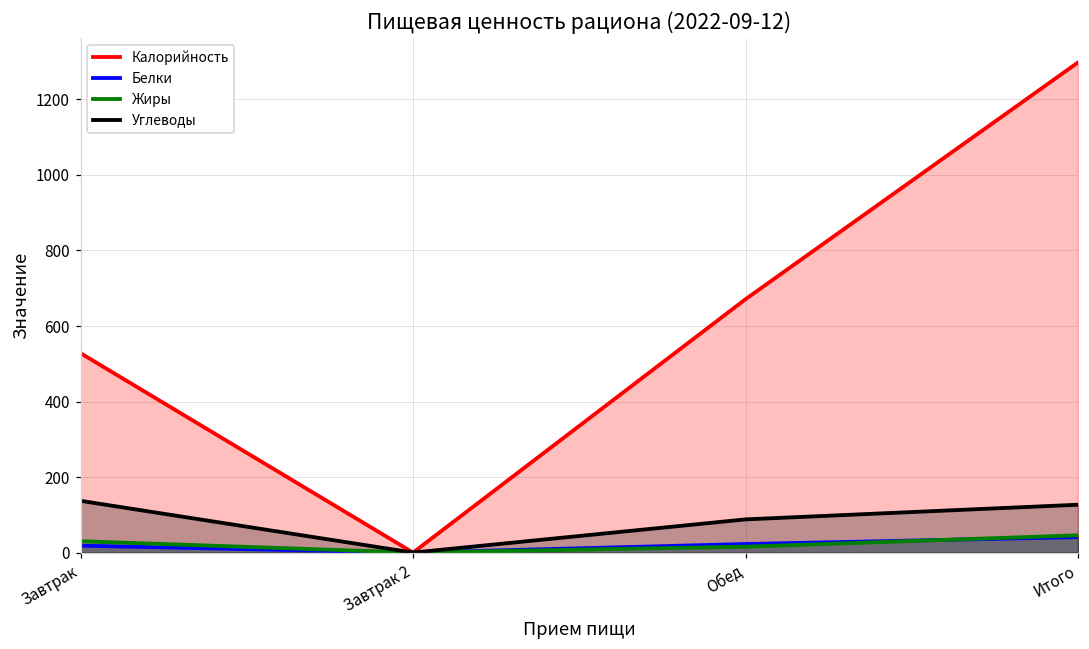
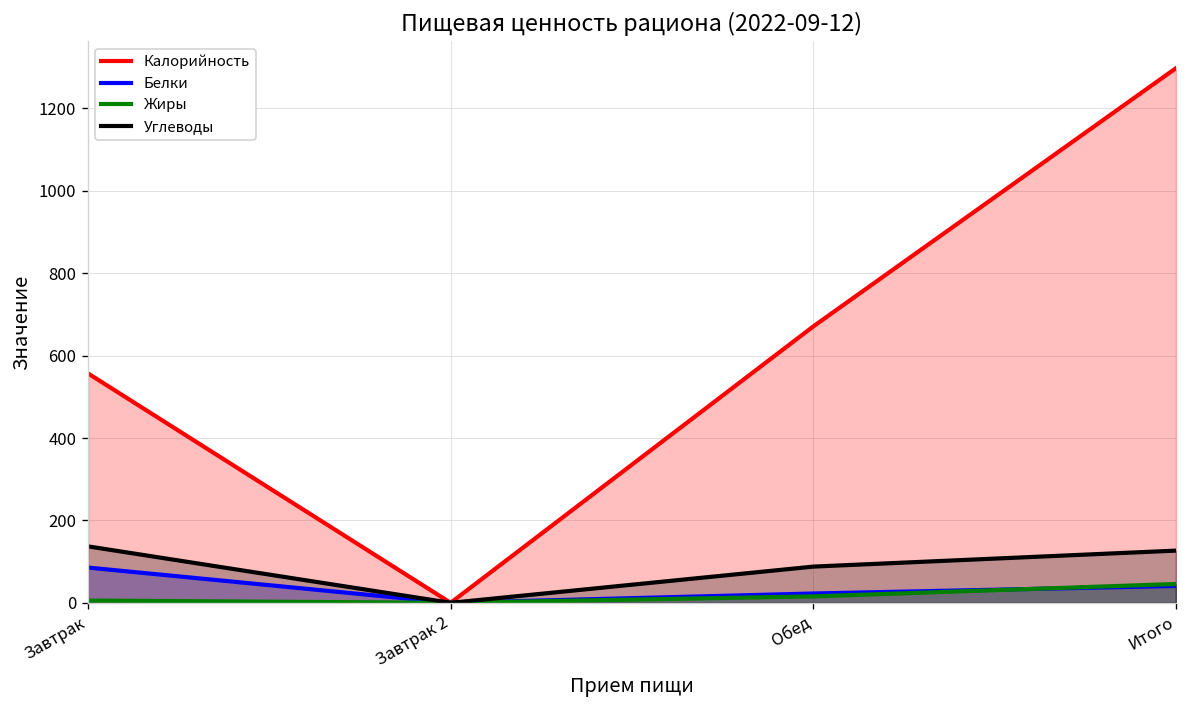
Калорийность, Завтрак: 530 -> 560
Белки, Завтрак: 20 -> 90
Жиры, Завтрак: 30 -> 10
